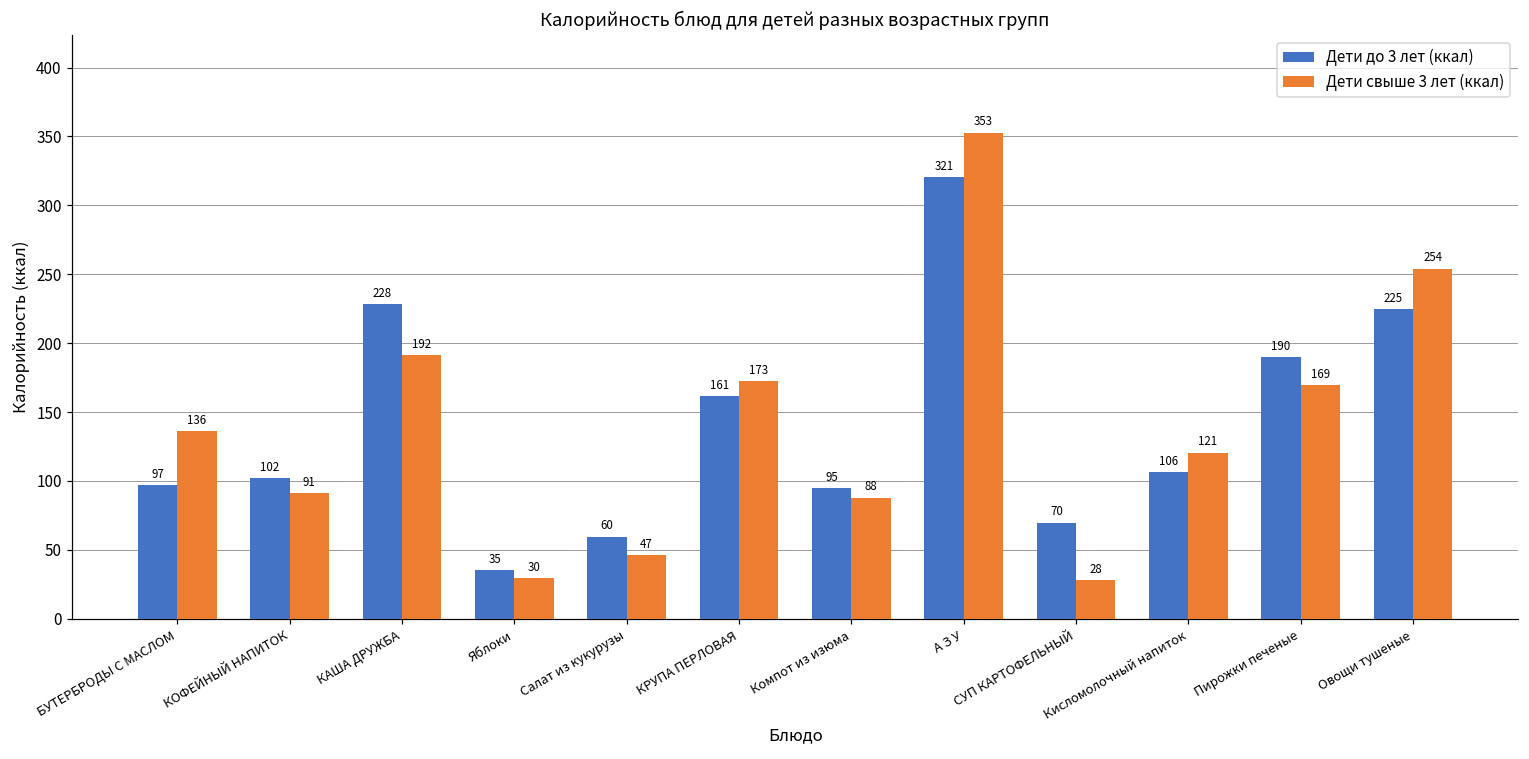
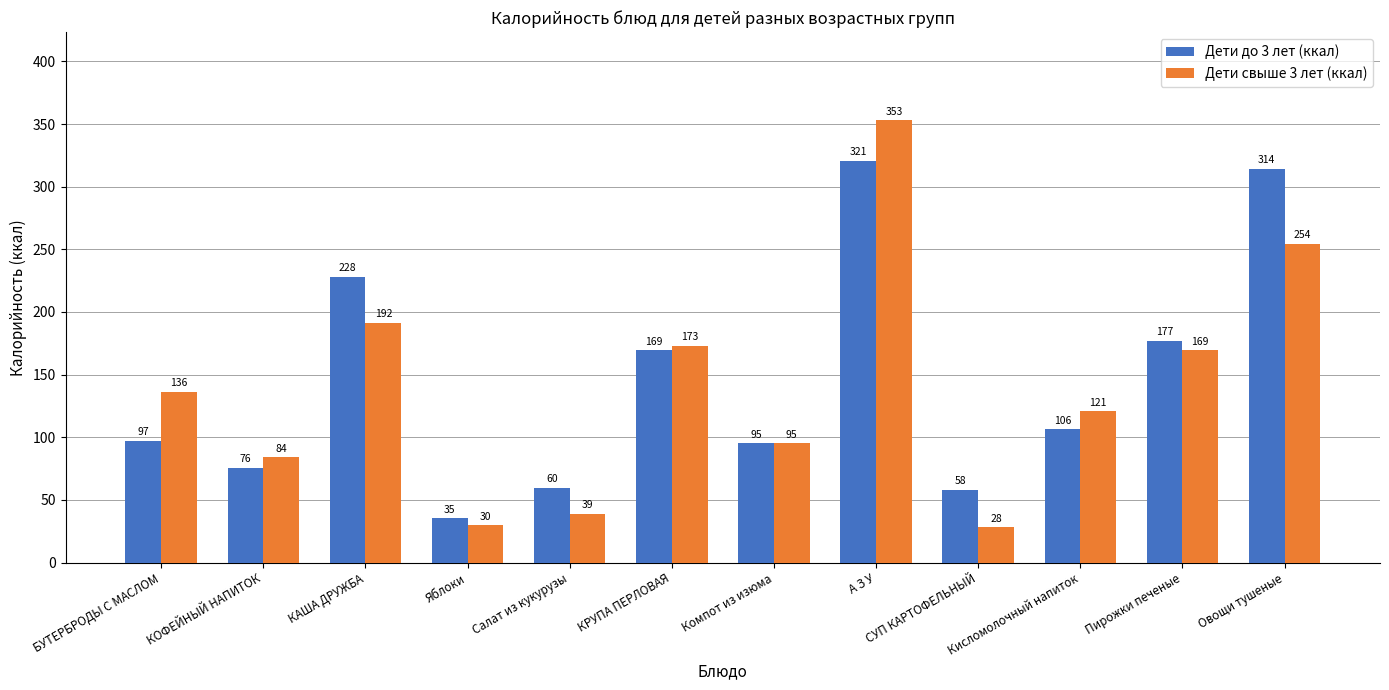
Дети до 3 лет (ккал), КОФЕЙНЫЙ НАПИТОК: 102 -> 76
Дети свыше 3 лет (ккал), КОФЕЙНЫЙ НАПИТОК: 91 -> 84
Дети свыше 3 лет (ккал), Салат из кукурузы: 47 -> 39
Дети до 3 лет (ккал), КРУПА ПЕРЛОВАЯ: 161 -> 169
Дети свыше 3 лет (ккал), Компот из изюма: 88 -> 95
Дети до 3 лет (ккал), СУП КАРТОФЕЛЬНЫЙ: 70 -> 58
Дети до 3 лет (ккал), Пирожки печеные: 190 -> 177
Дети до 3 лет (ккал), Овощи тушеные: 225 -> 314
